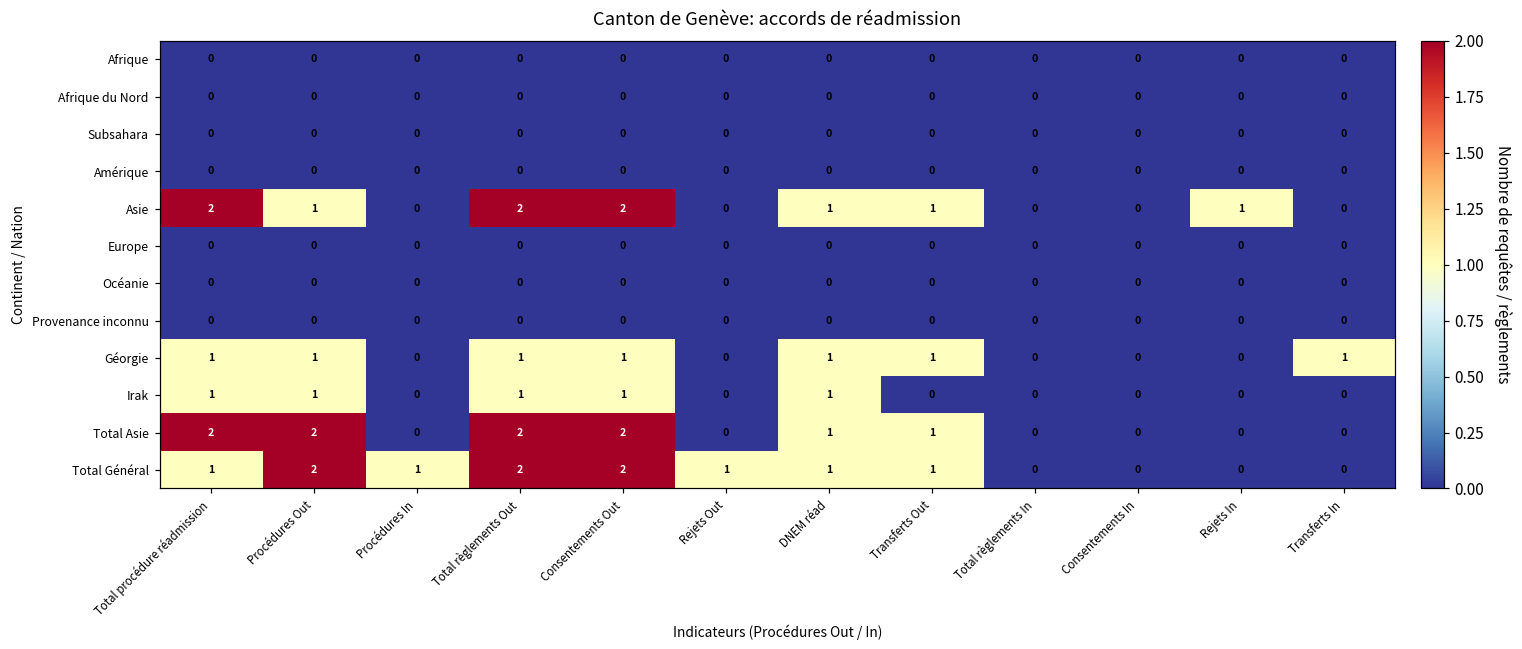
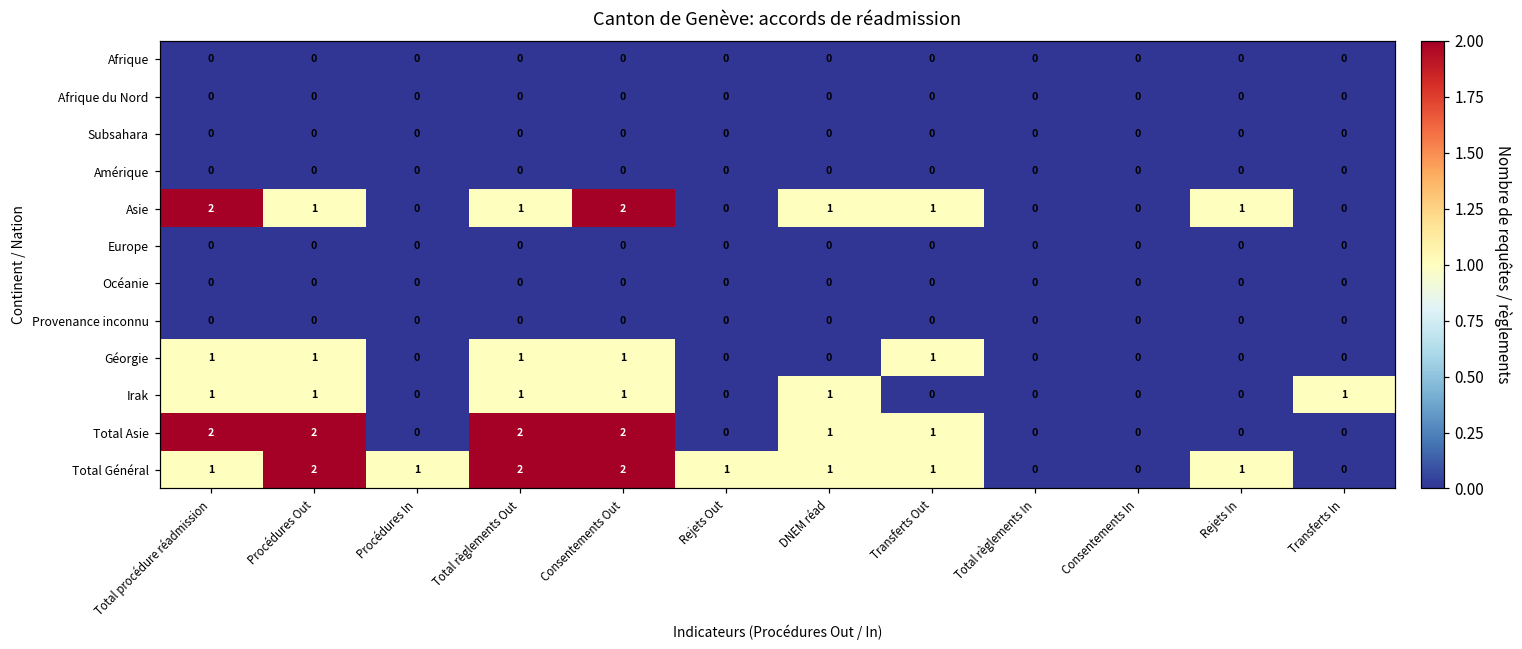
Asie, Total règlements Out: 2 -> 1
Géorgie, DNEM réad: 1 -> 0
Géorgie, Transferts In: 1 -> 0
Irak, Transferts In: 0 -> 1
Total Général, Rejets In: 0 -> 1
